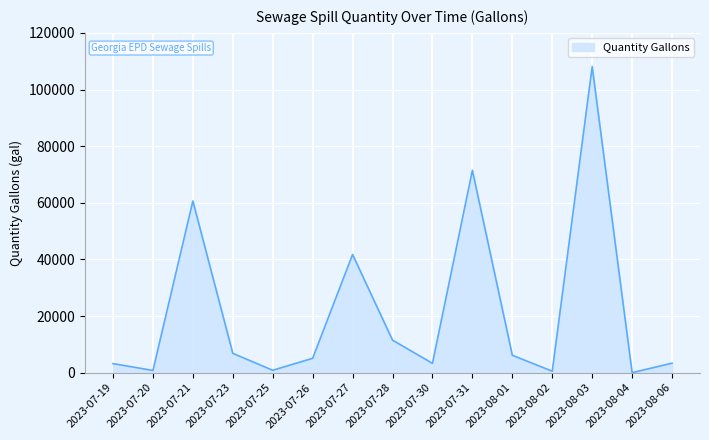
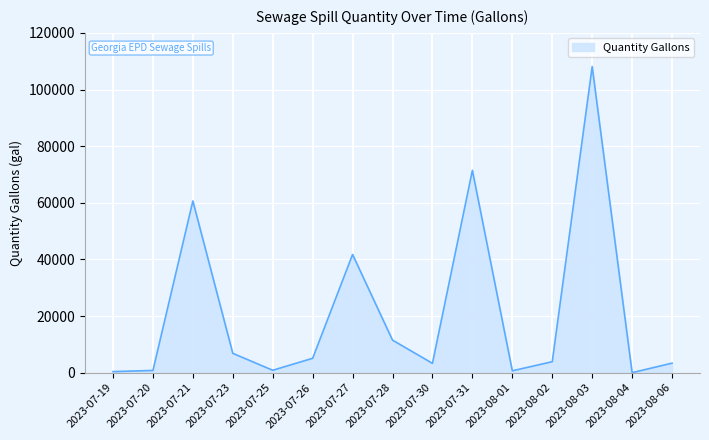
2023-07-19: 3000 -> 0
2023-08-01: 6000 -> 1000
2023-08-02: 1000 -> 4000
